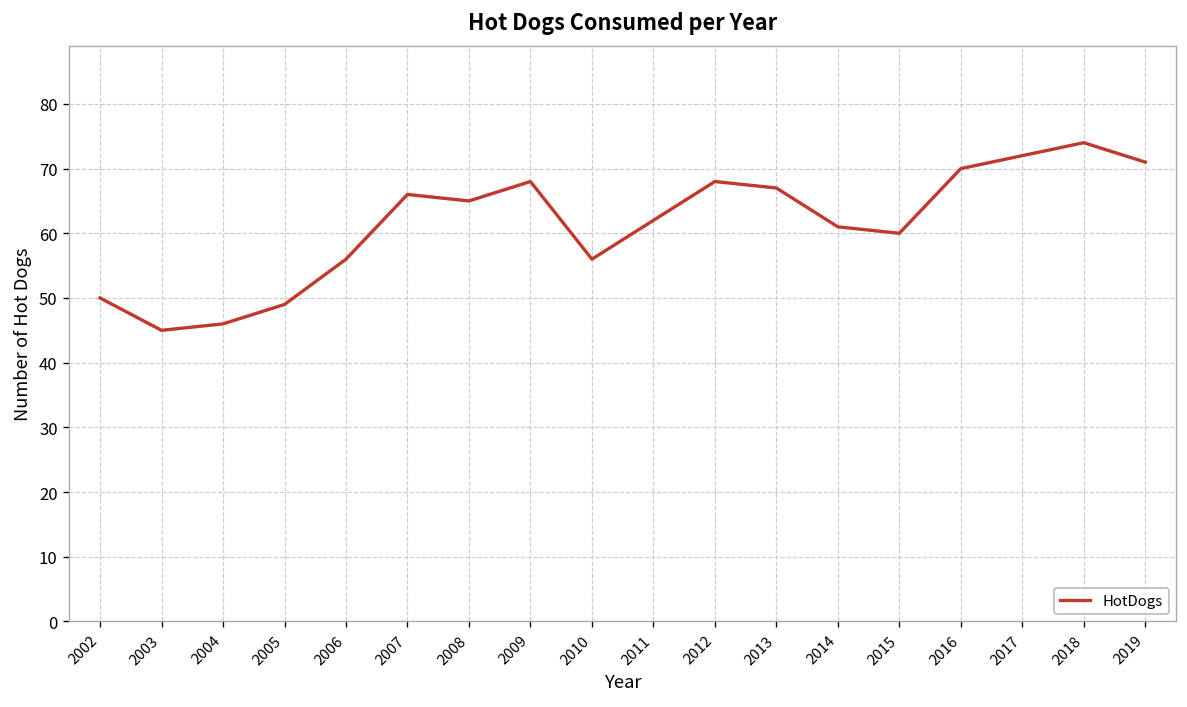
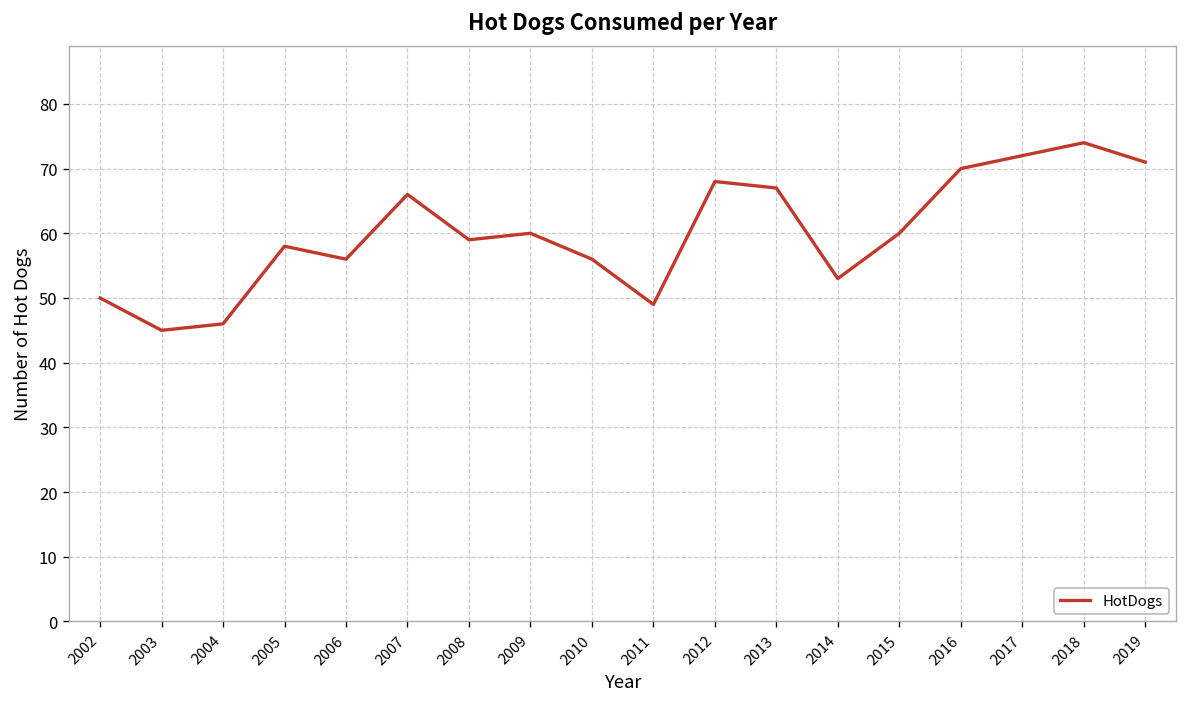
2005: 49 -> 58
2008: 65 -> 59
2009: 68 -> 60
2011: 62 -> 49
2014: 61 -> 53
